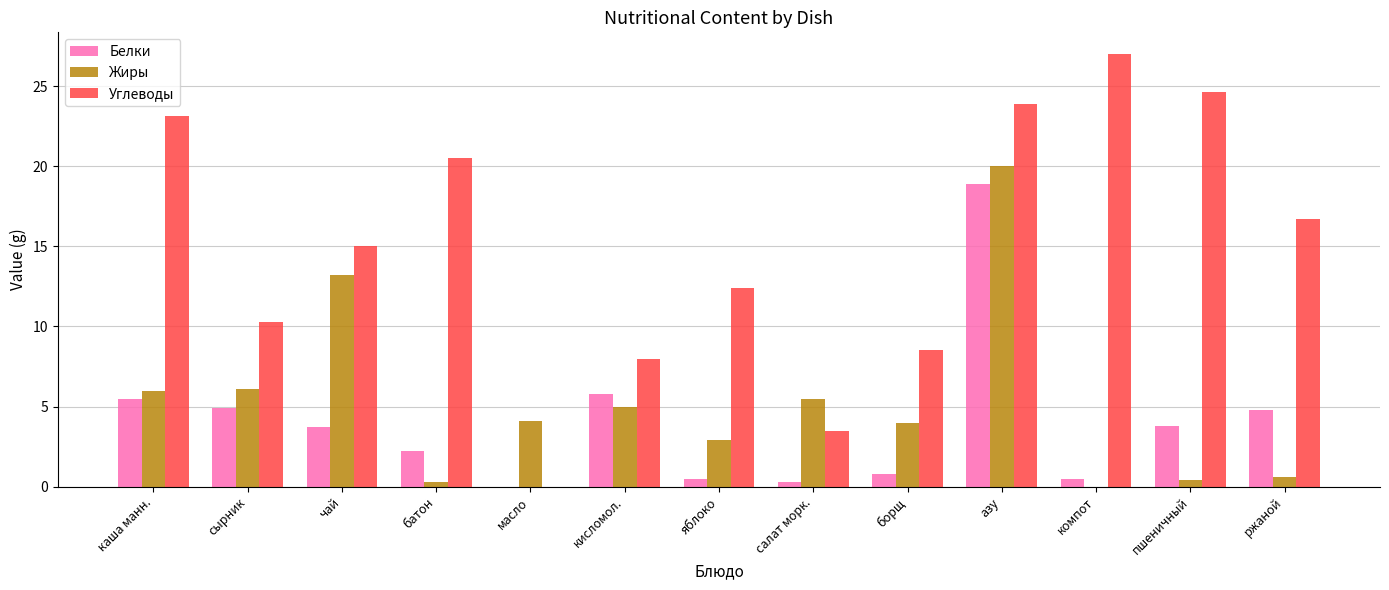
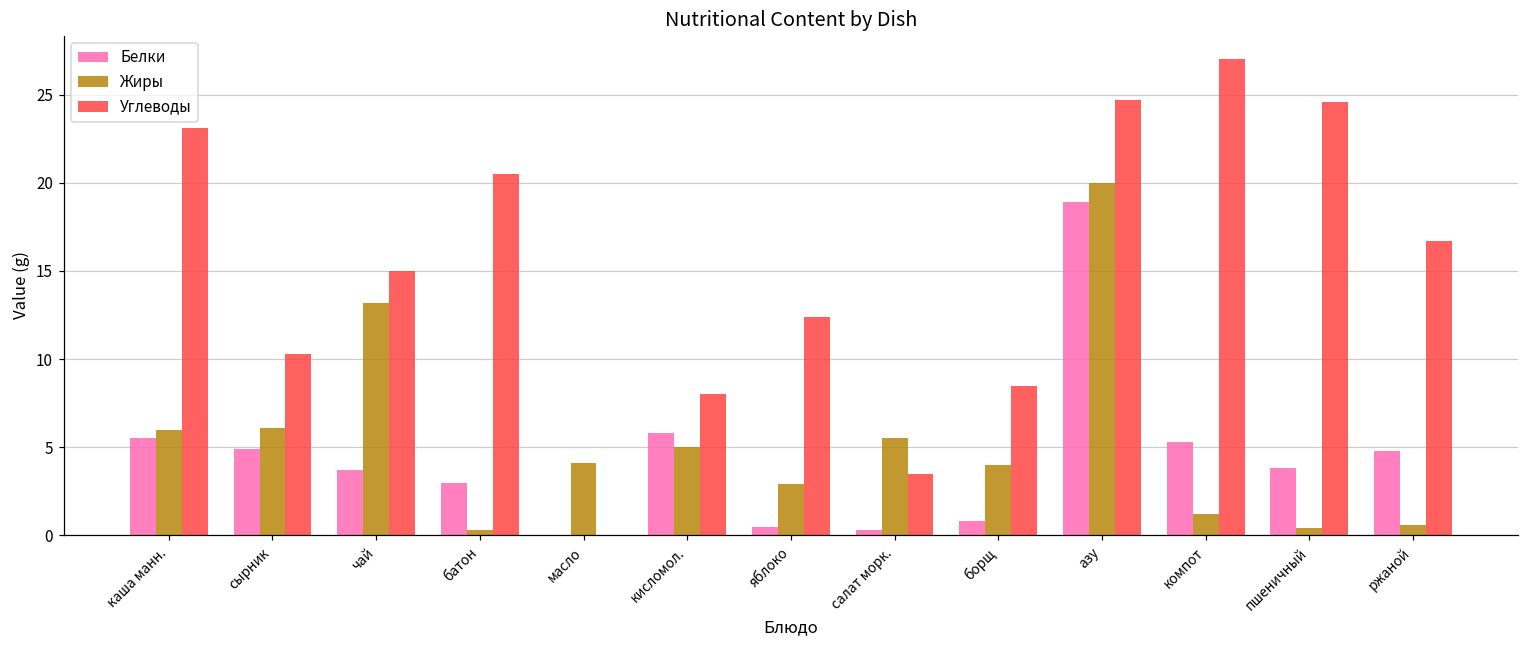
Белки, батон: 2.2 -> 3.0
Углеводы, азу: 23.9 -> 24.7
Белки, компот: 0.5 -> 5.3
Жиры, компот: 0.0 -> 1.2
